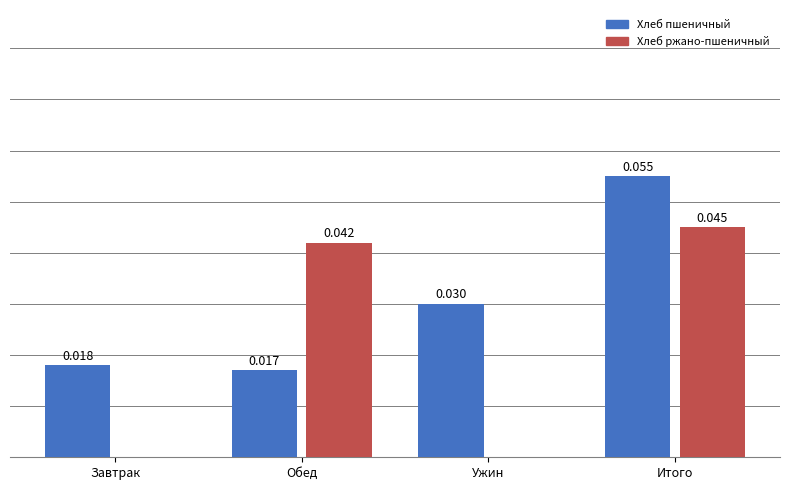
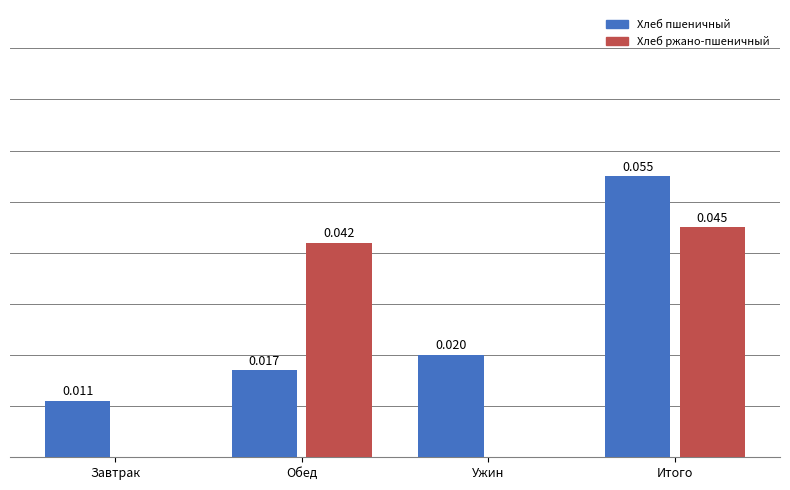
Хлеб пшеничный, Завтрак: 0.018 -> 0.011
Хлеб пшеничный, Ужин: 0.030 -> 0.020
